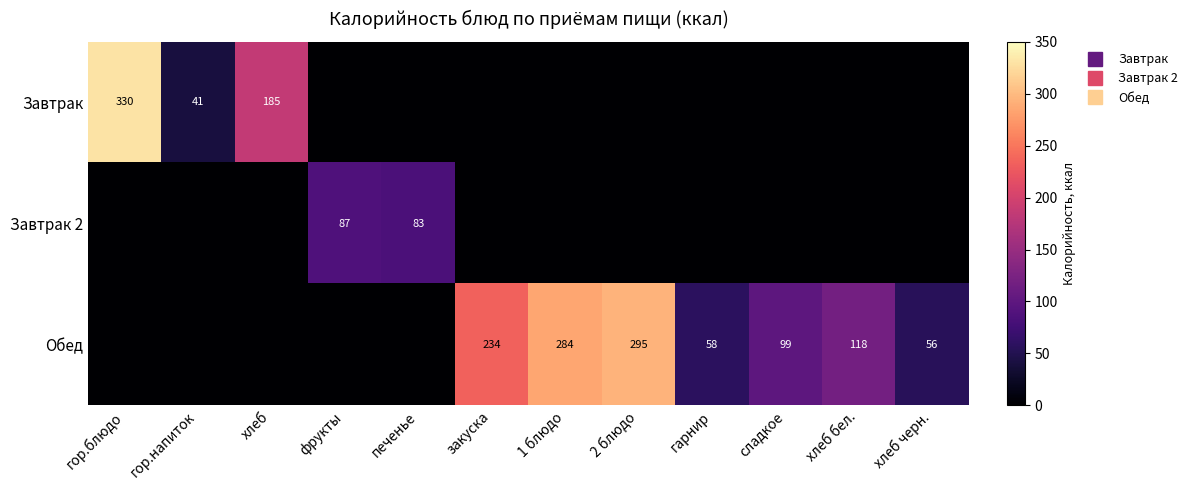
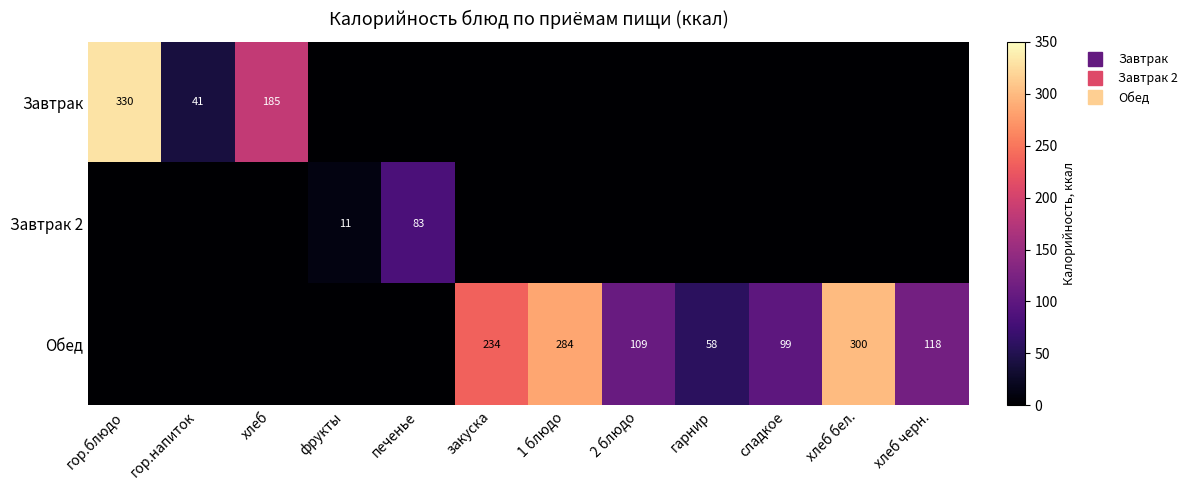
Завтрак 2, фрукты: 87 -> 11
Обед, 2 блюдо: 295 -> 109
Обед, хлеб бел.: 118 -> 300
Обед, хлеб черн.: 56 -> 118
